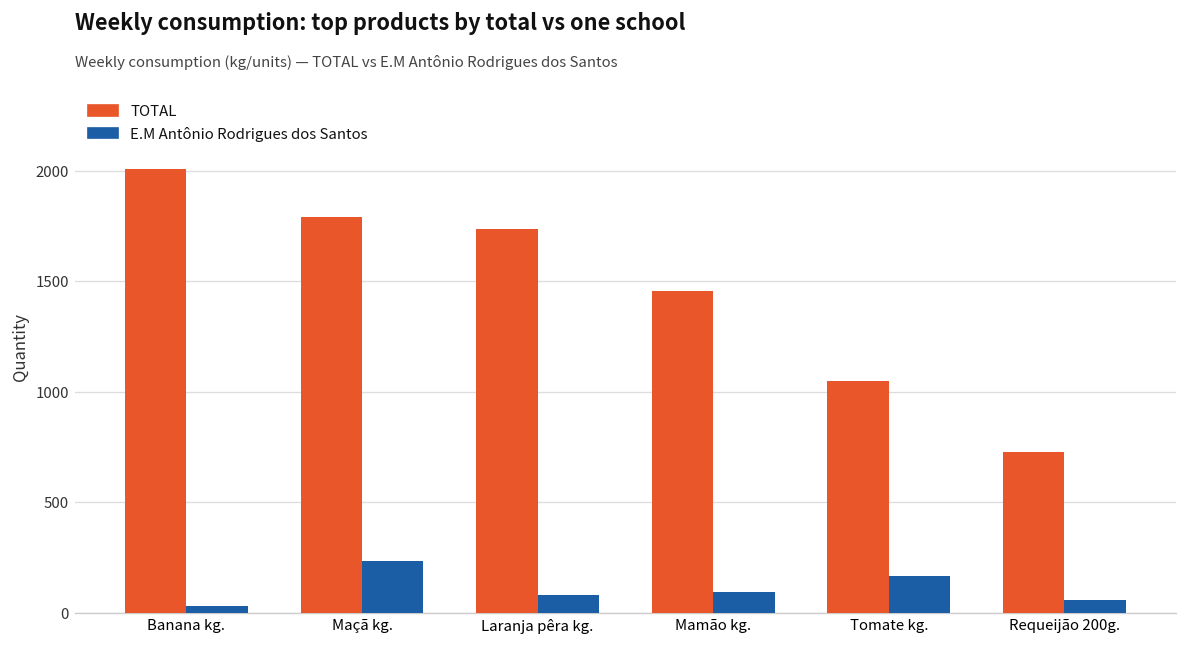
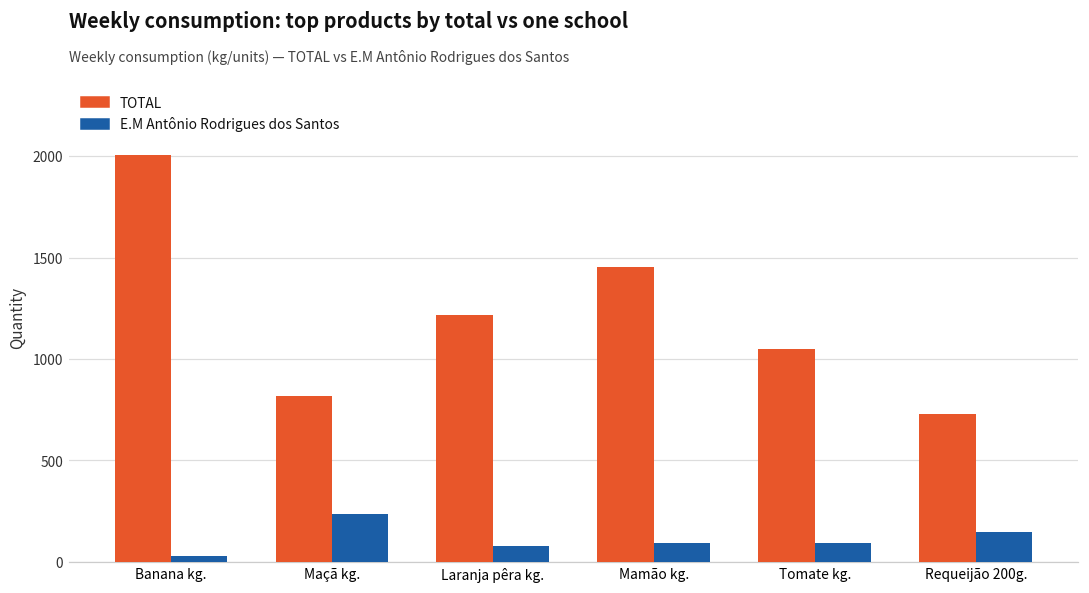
TOTAL, Maçã kg.: 1790 -> 820
TOTAL, Laranja pêra kg.: 1740 -> 1220
E.M Antônio Rodrigues dos Santos, Tomate kg.: 170 -> 100
E.M Antônio Rodrigues dos Santos, Requeijão 200g.: 60 -> 150
